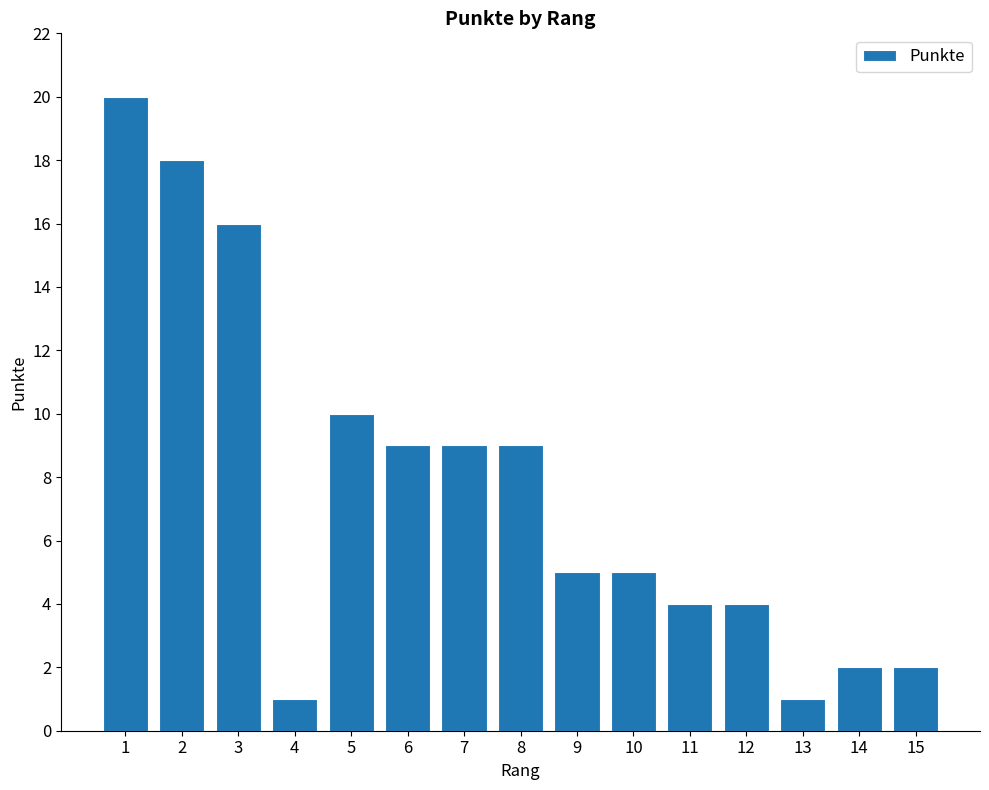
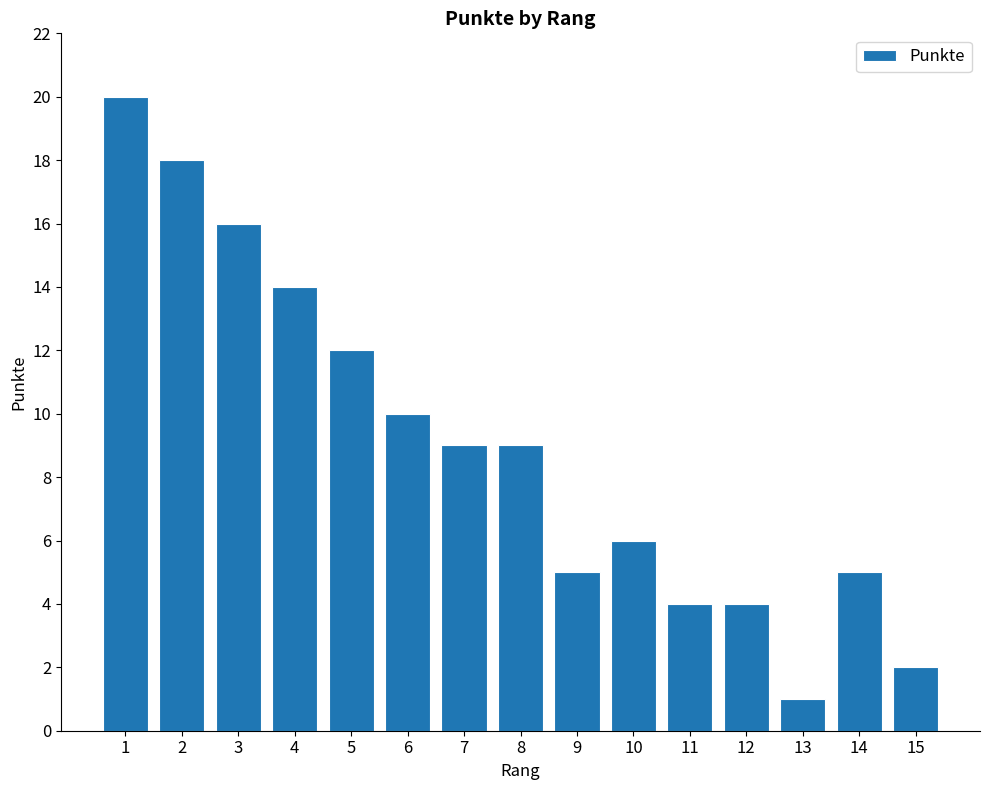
4: 1 -> 14
5: 10 -> 12
6: 9 -> 10
10: 5 -> 6
14: 2 -> 5
